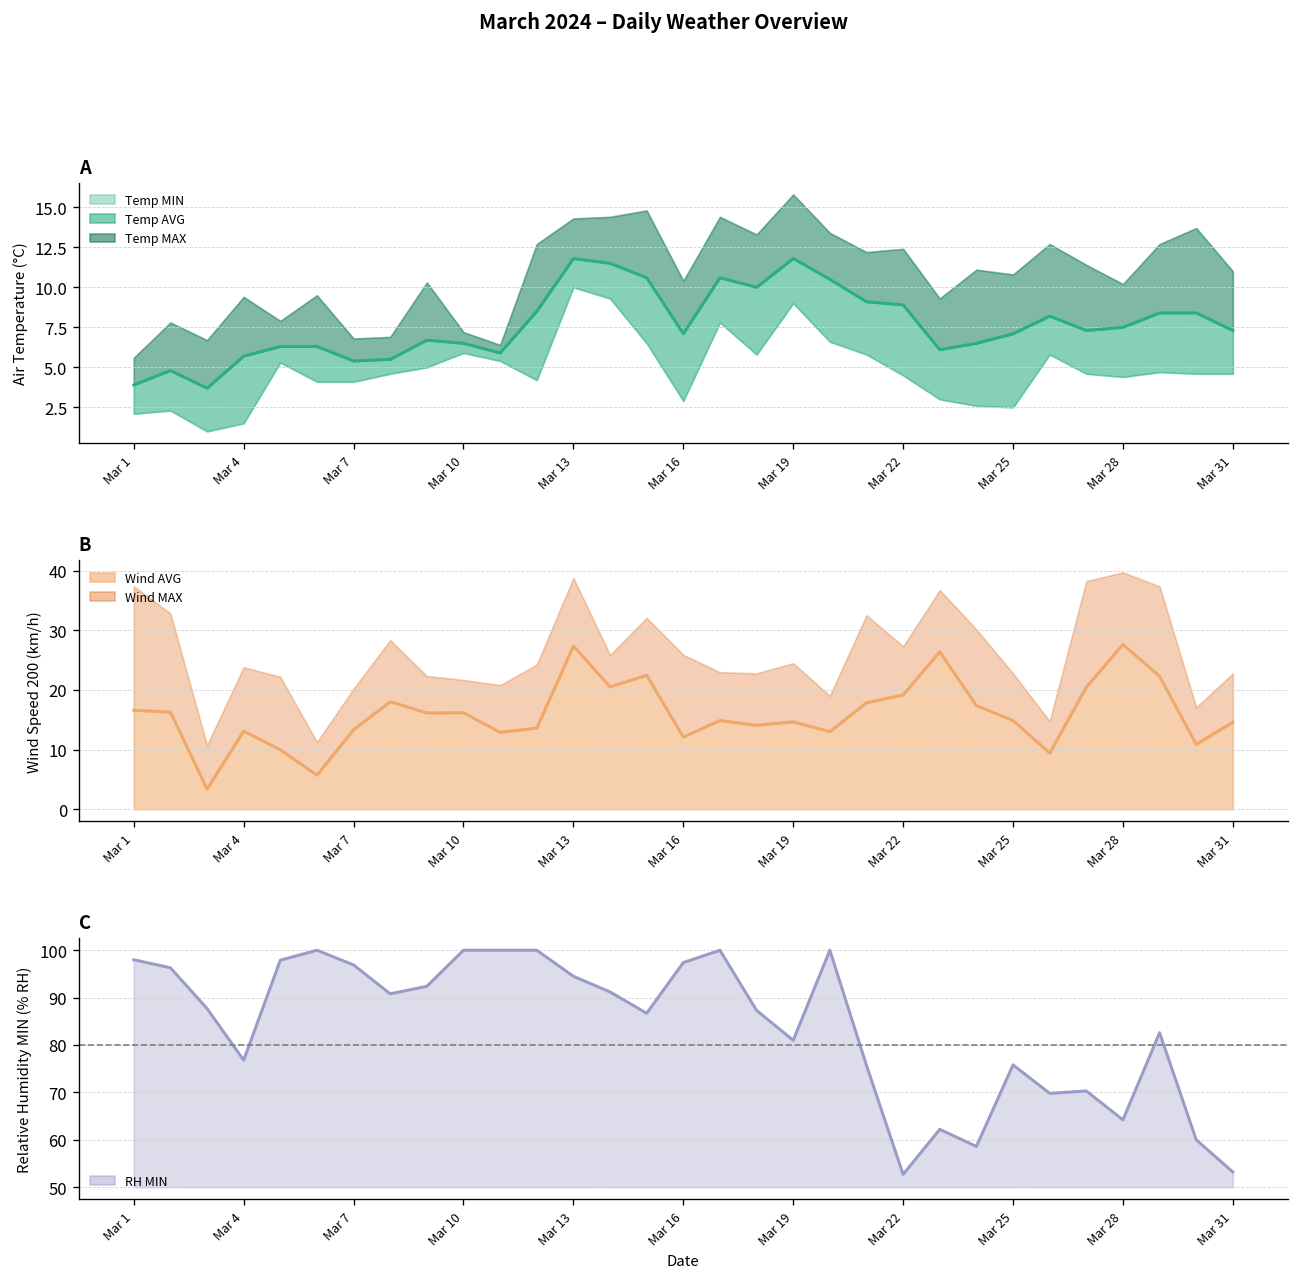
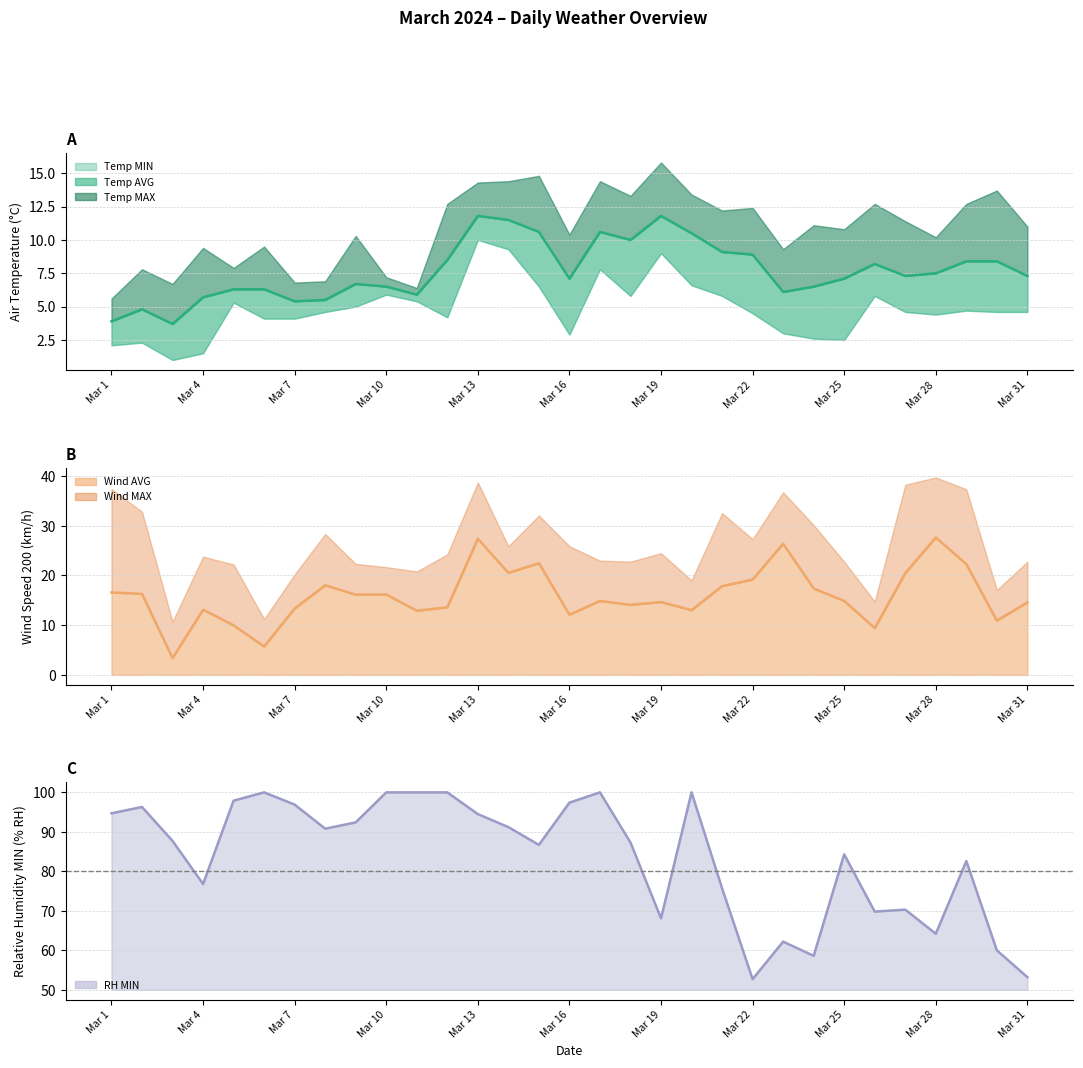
C, Mar 1: 98 -> 95
C, Mar 19: 81 -> 68
C, Mar 25: 76 -> 84
